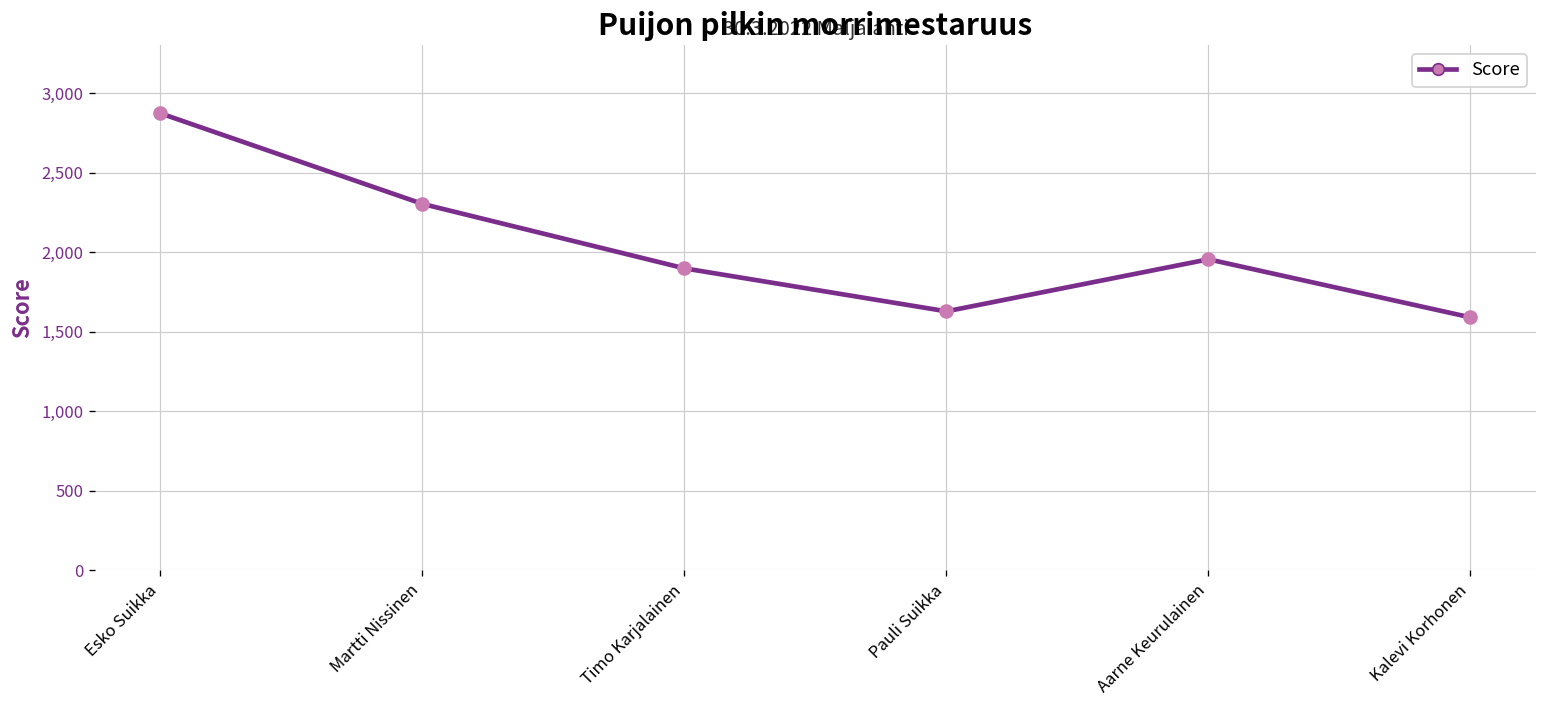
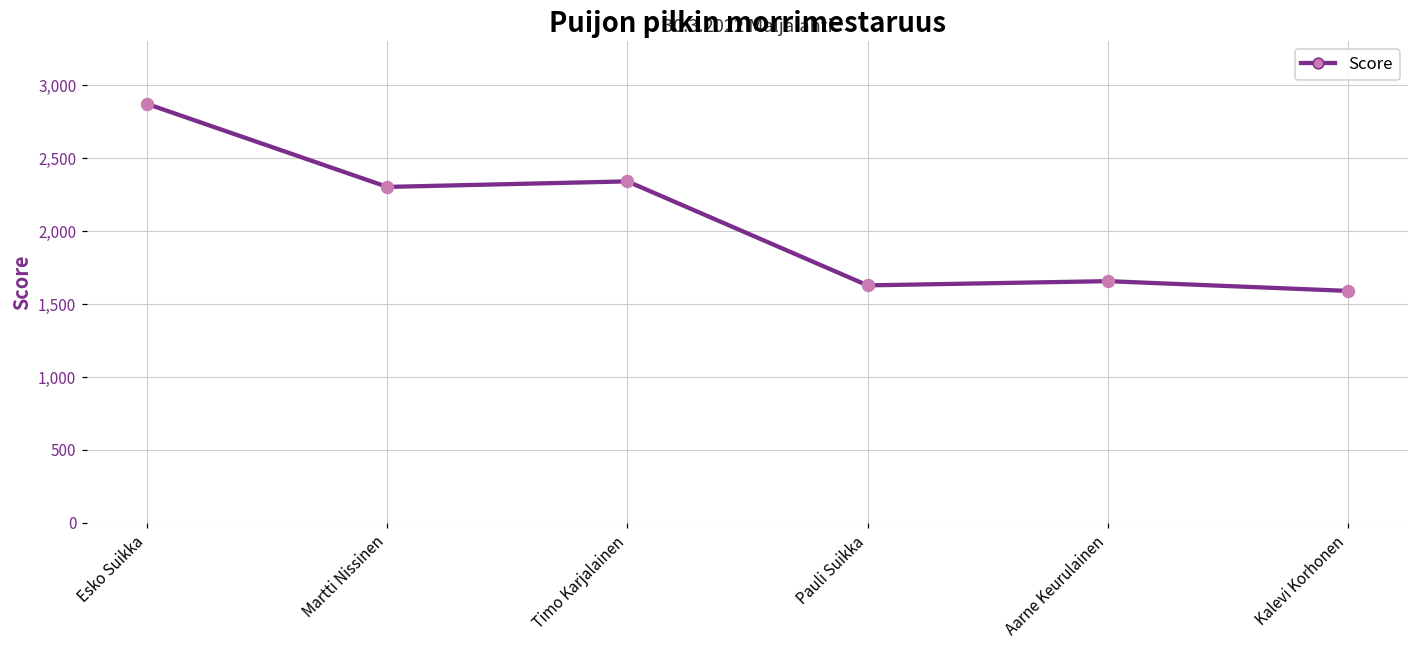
Timo Karjalainen: 1,900 -> 2,340
Aarne Keurulainen: 1,960 -> 1,660
